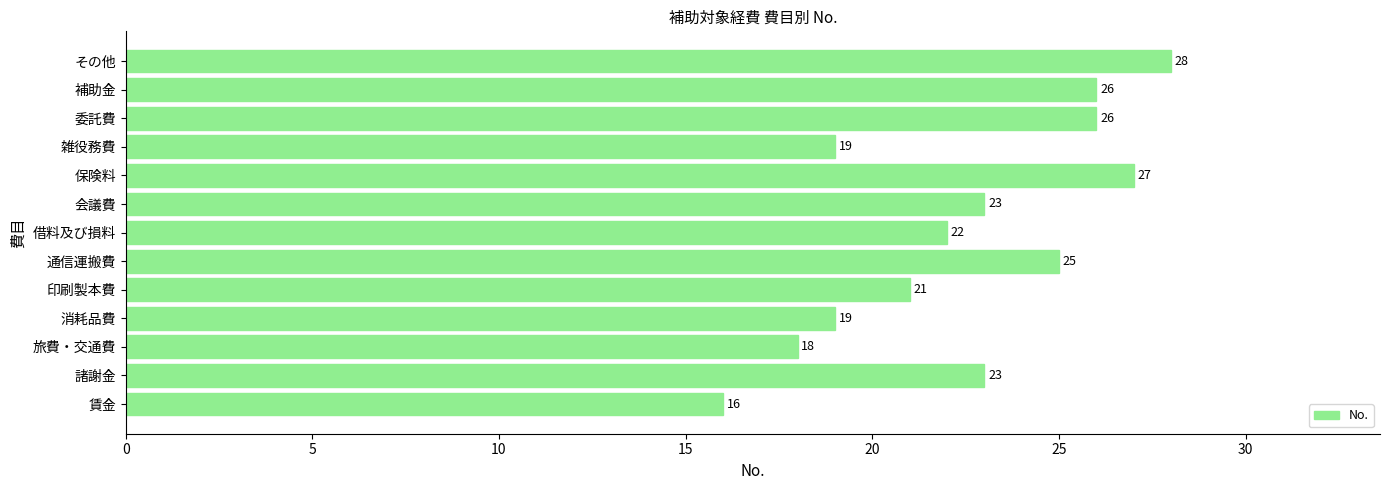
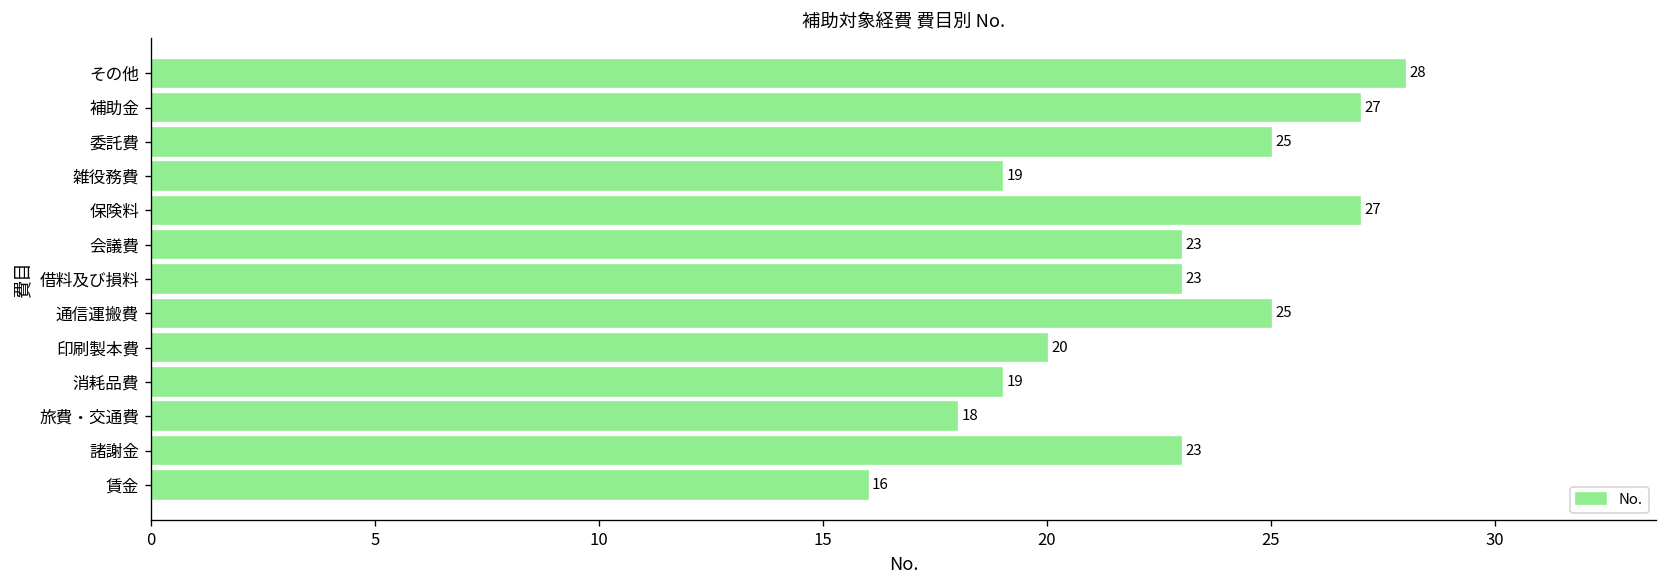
補助金: 26 -> 27
委託費: 26 -> 25
借料及び損料: 22 -> 23
印刷製本費: 21 -> 20
